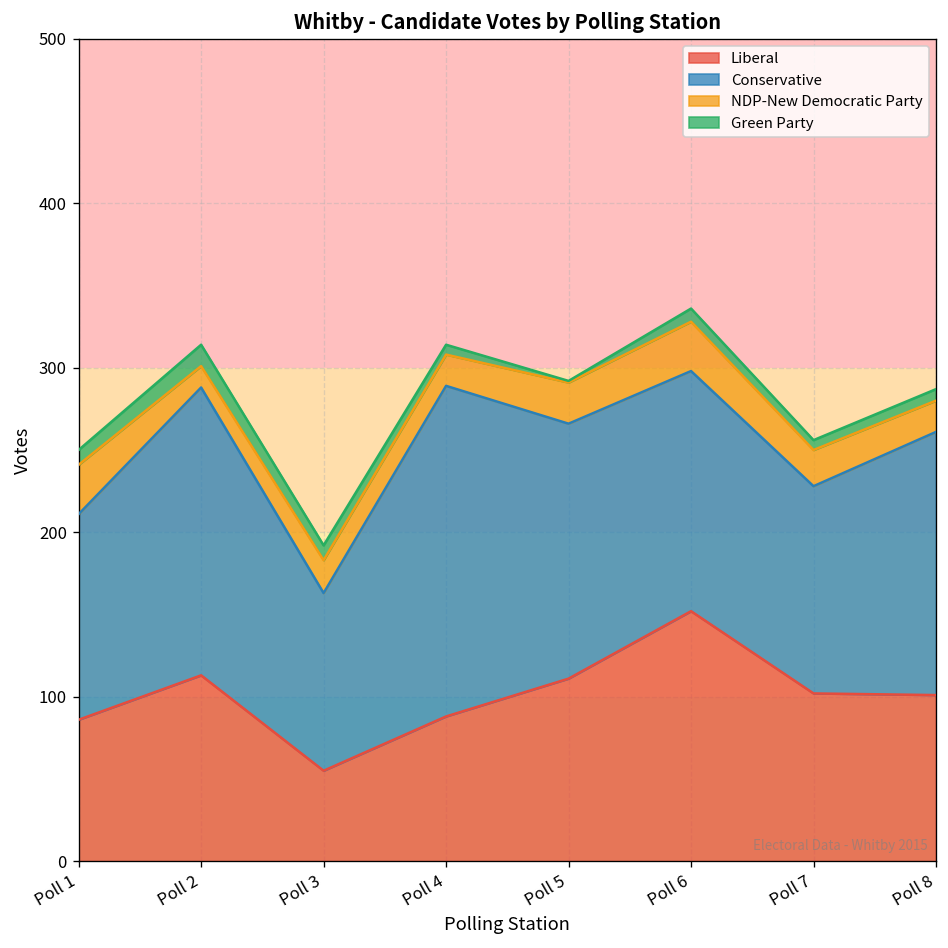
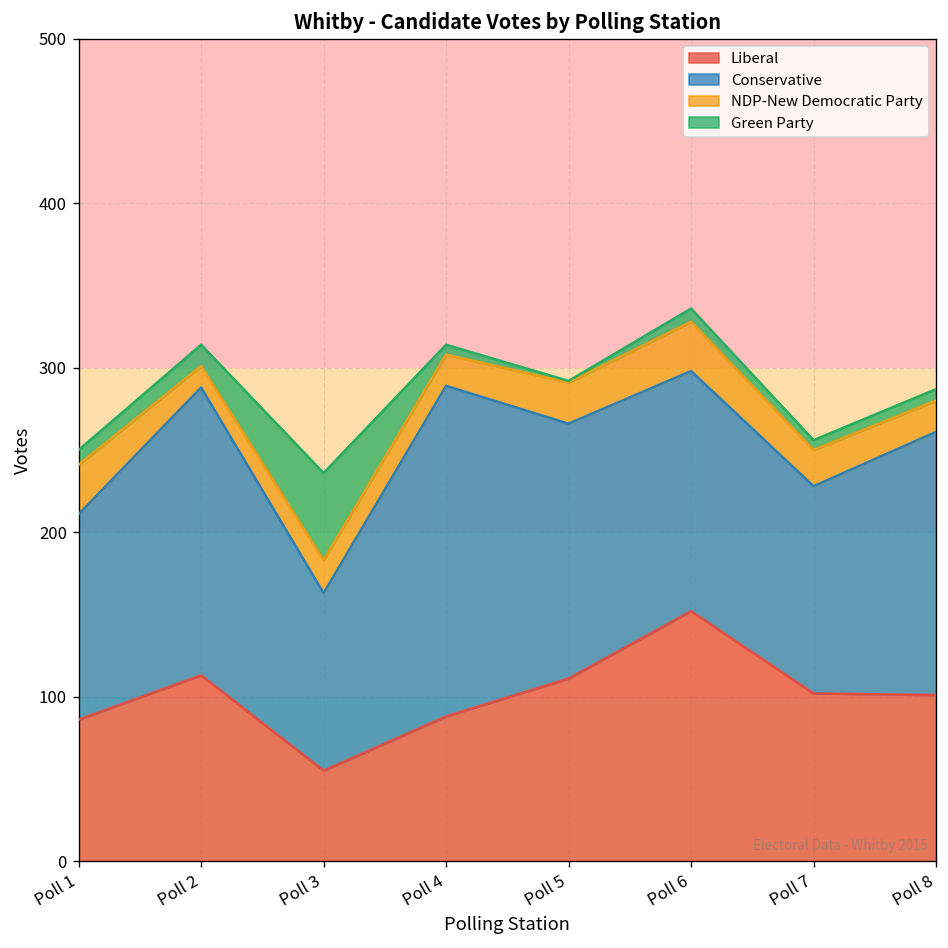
Green Party, Poll 3: 9 -> 53
